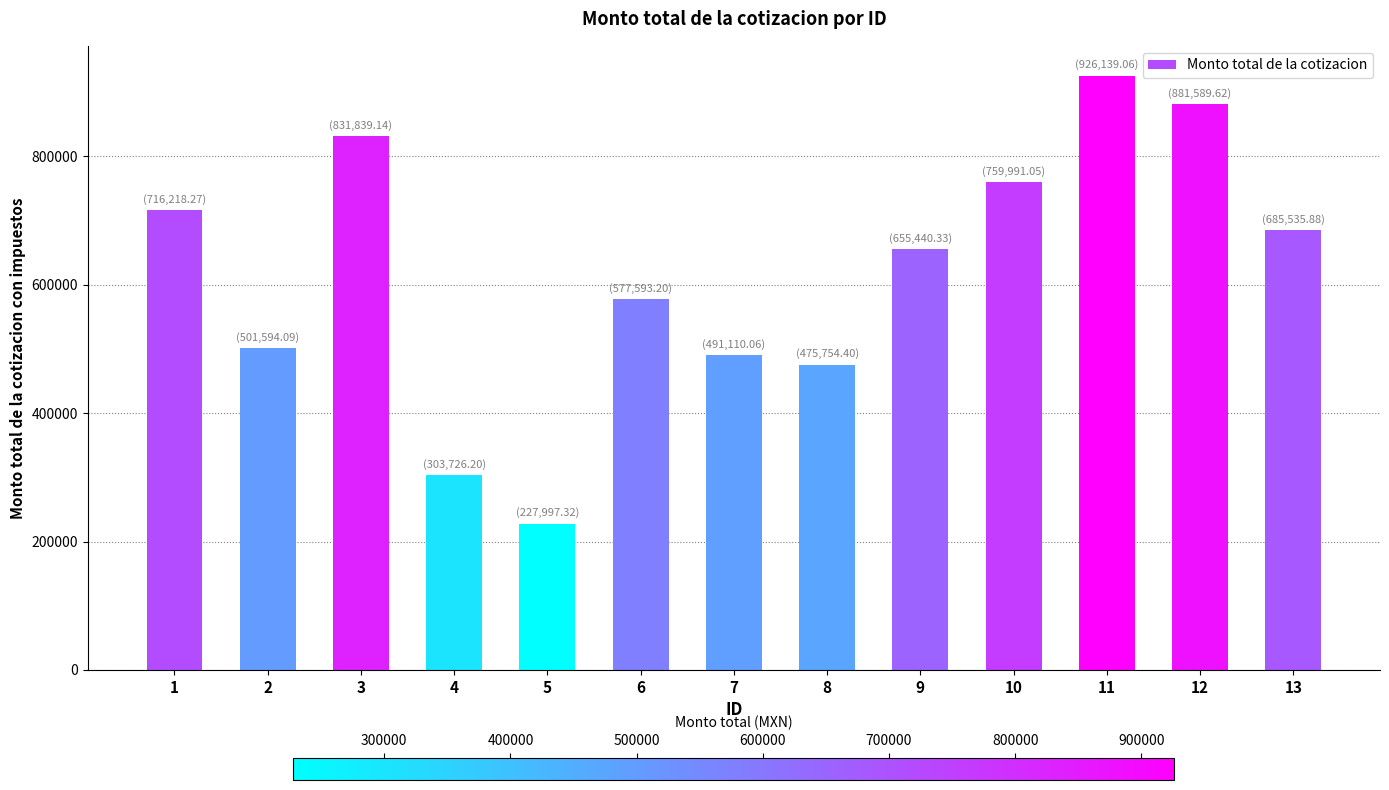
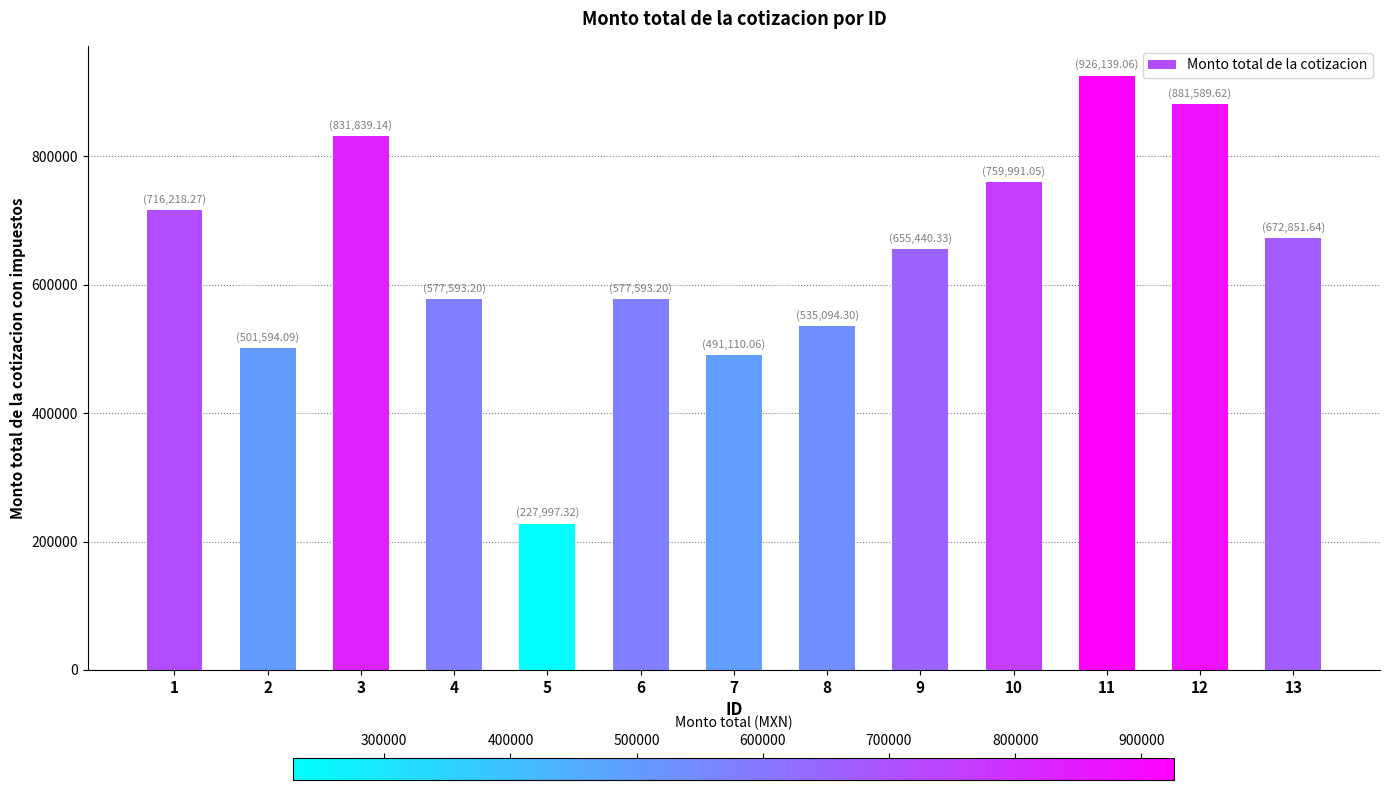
4: (303,726.20) -> (577,593.20)
8: (475,754.40) -> (535,094.30)
13: (685,535.88) -> (672,851.64)
